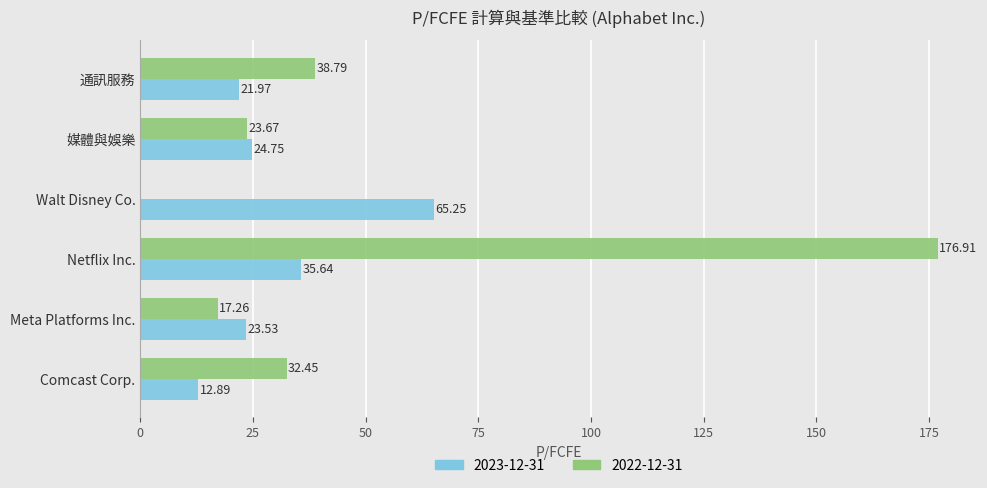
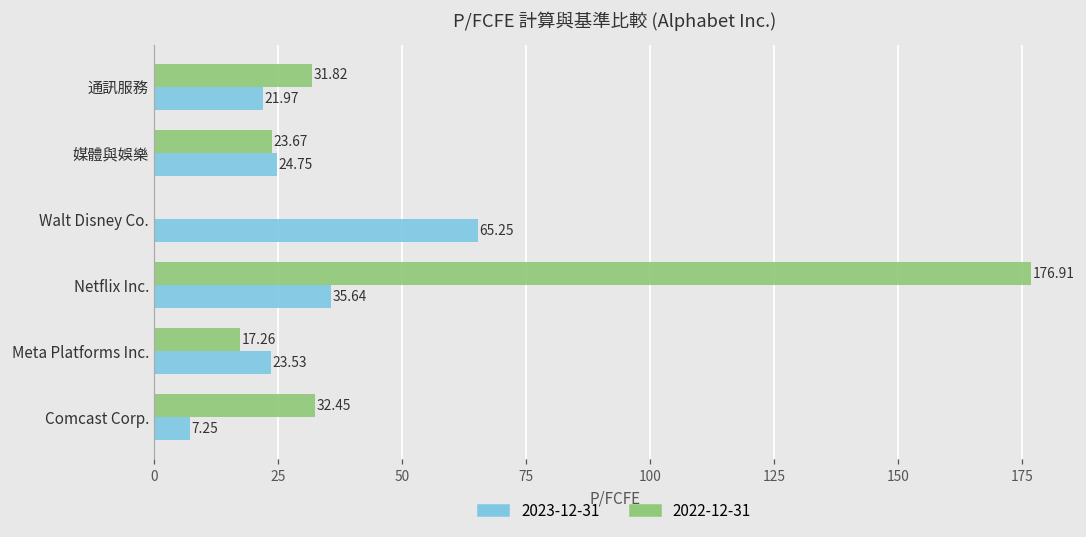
2022-12-31, 通訊服務: 38.79 -> 31.82
2023-12-31, Comcast Corp.: 12.89 -> 7.25
